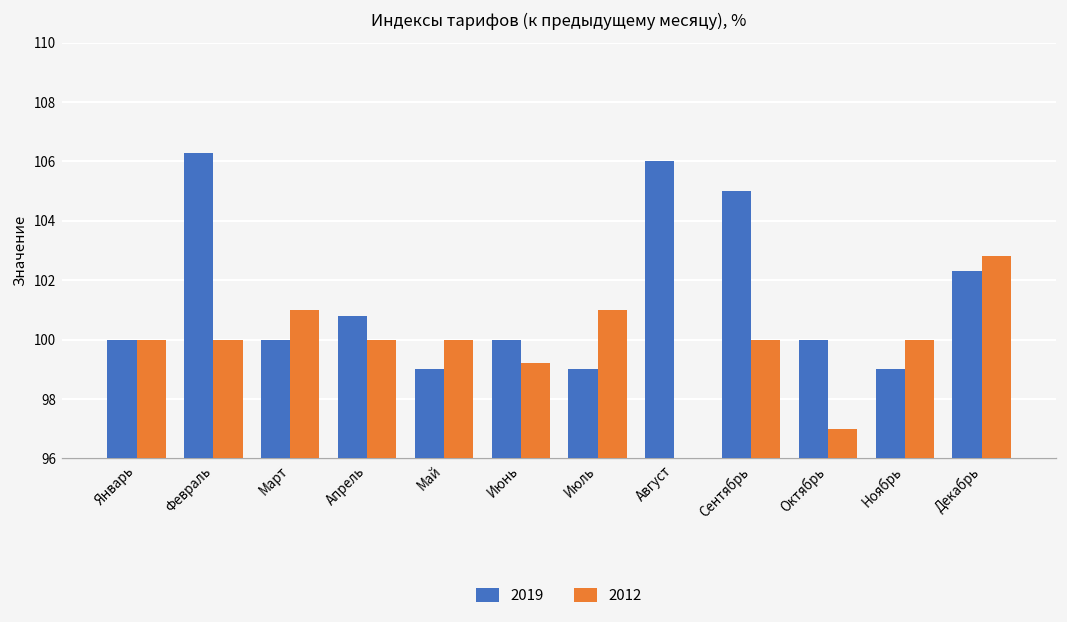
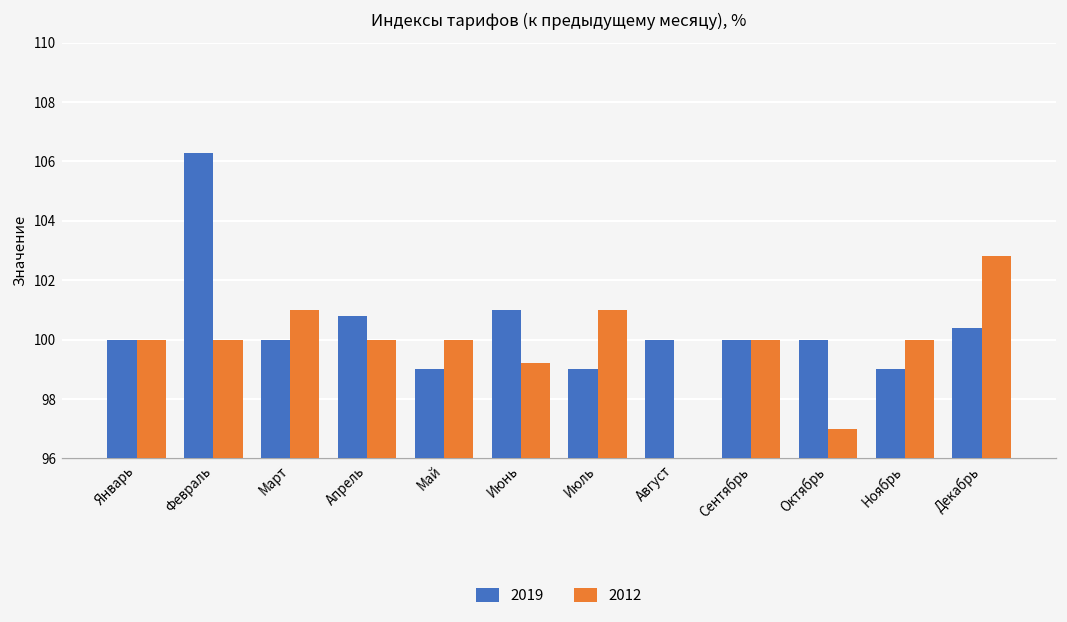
2019, Июнь: 100 -> 101
2019, Август: 106 -> 100
2019, Сентябрь: 105 -> 100
2019, Декабрь: 102.3 -> 100.4
